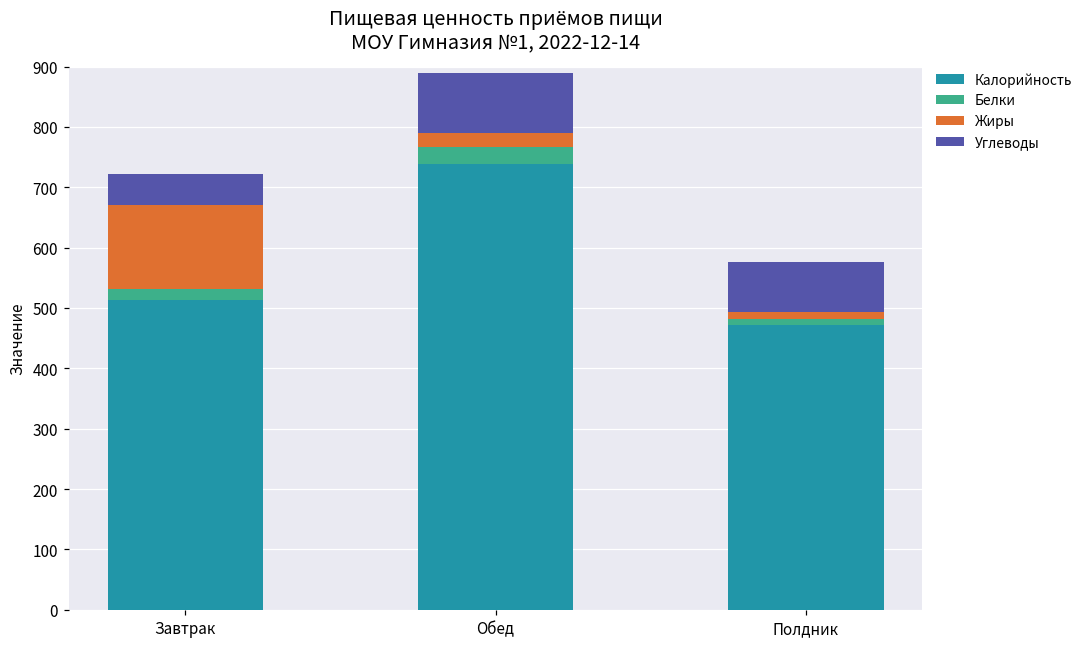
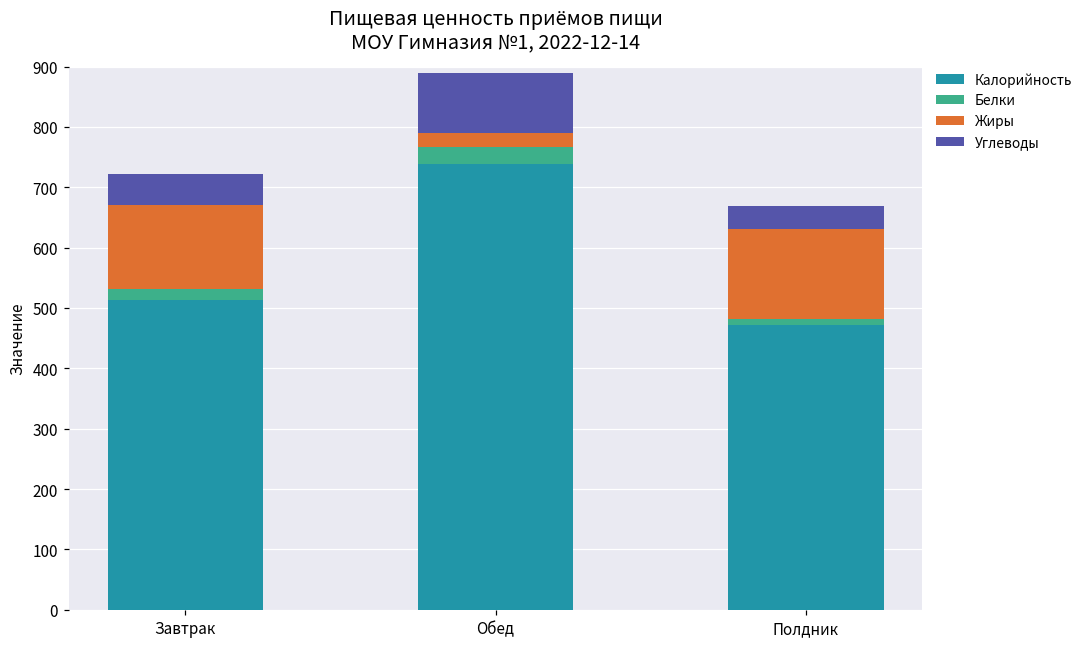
Жиры, Полдник: 10 -> 150
Углеводы, Полдник: 80 -> 40
